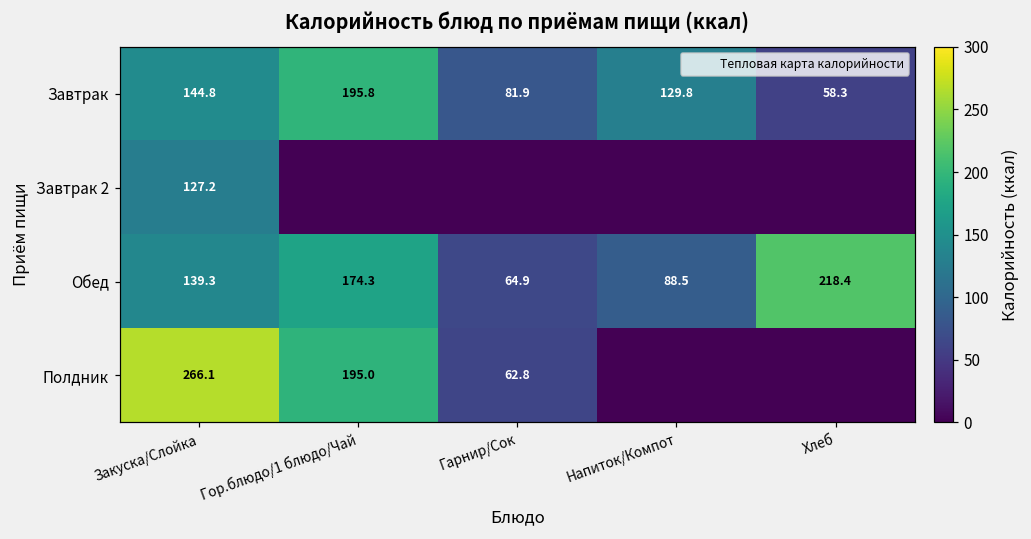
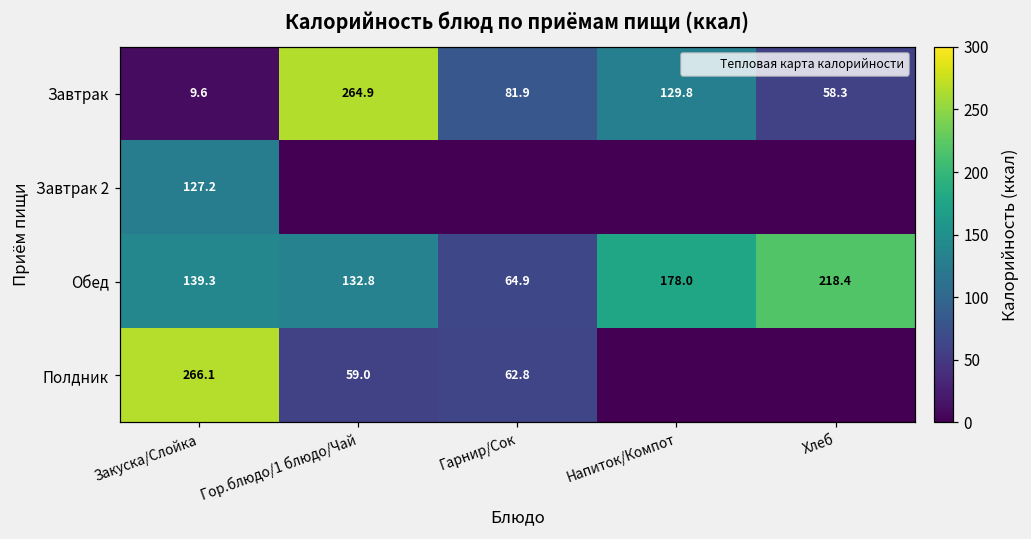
Завтрак, Закуска/Слойка: 144.8 -> 9.6
Завтрак, Гор.блюдо/1 блюдо/Чай: 195.8 -> 264.9
Обед, Гор.блюдо/1 блюдо/Чай: 174.3 -> 132.8
Обед, Напиток/Компот: 88.5 -> 178.0
Полдник, Гор.блюдо/1 блюдо/Чай: 195.0 -> 59.0
